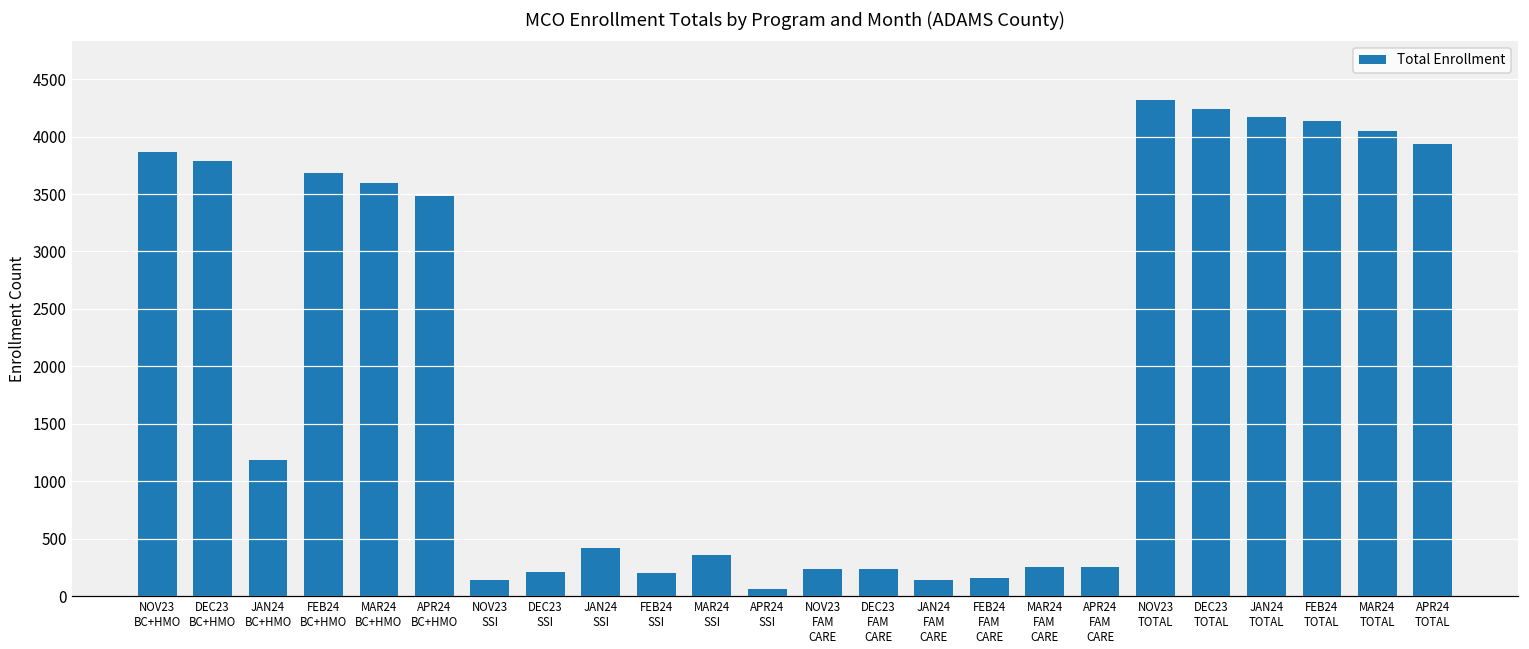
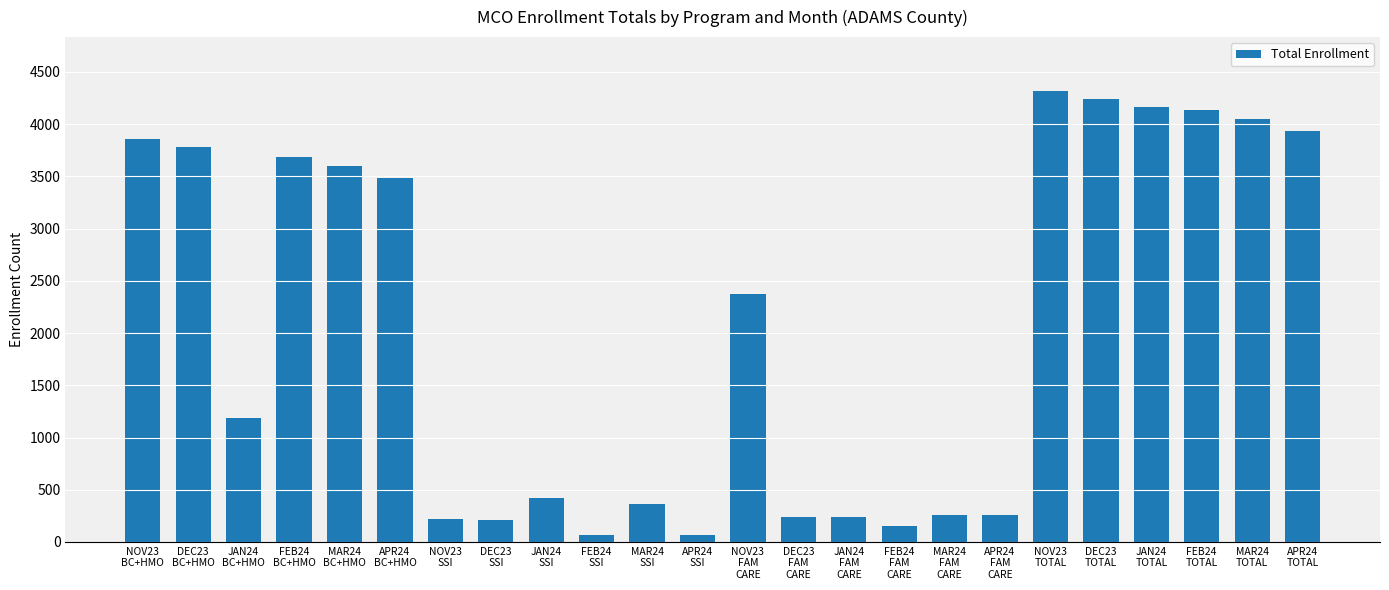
NOV23 SSI: 140 -> 220
FEB24 SSI: 200 -> 70
NOV23 FAM CARE: 240 -> 2370
JAN24 FAM CARE: 140 -> 240
